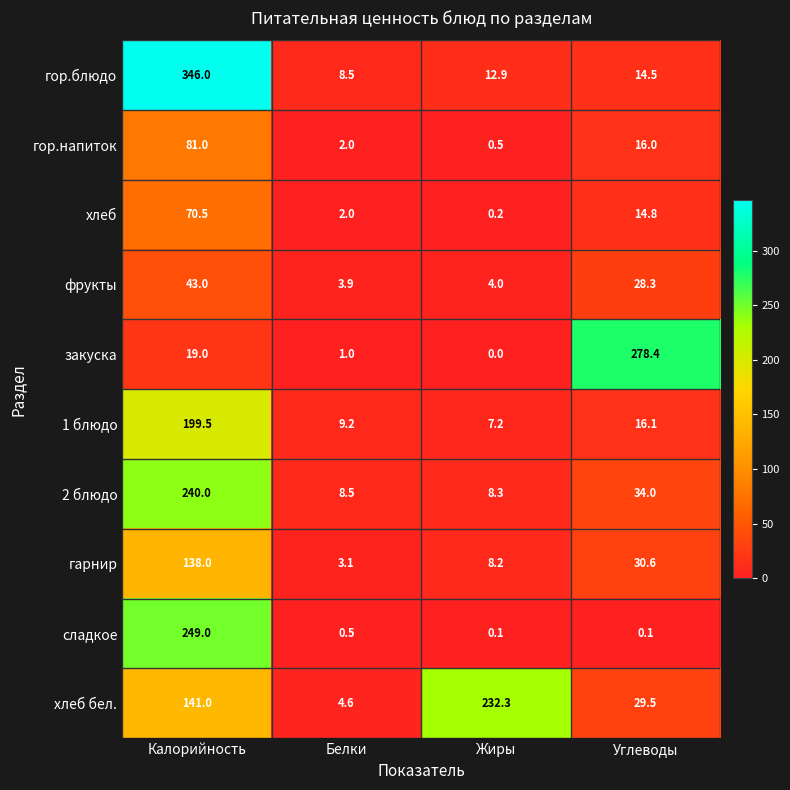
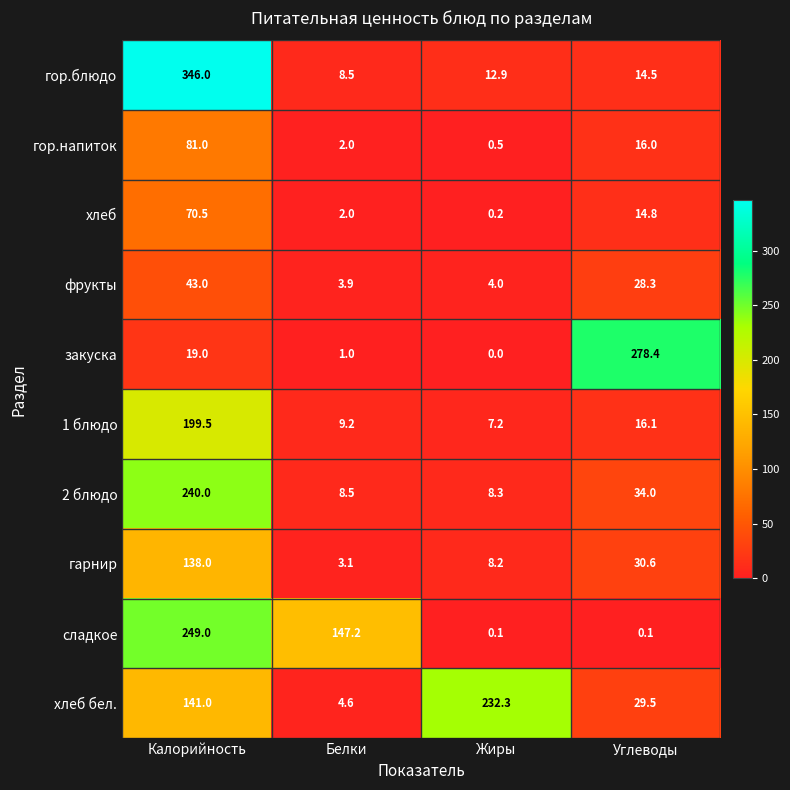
сладкое, Белки: 0.5 -> 147.2
